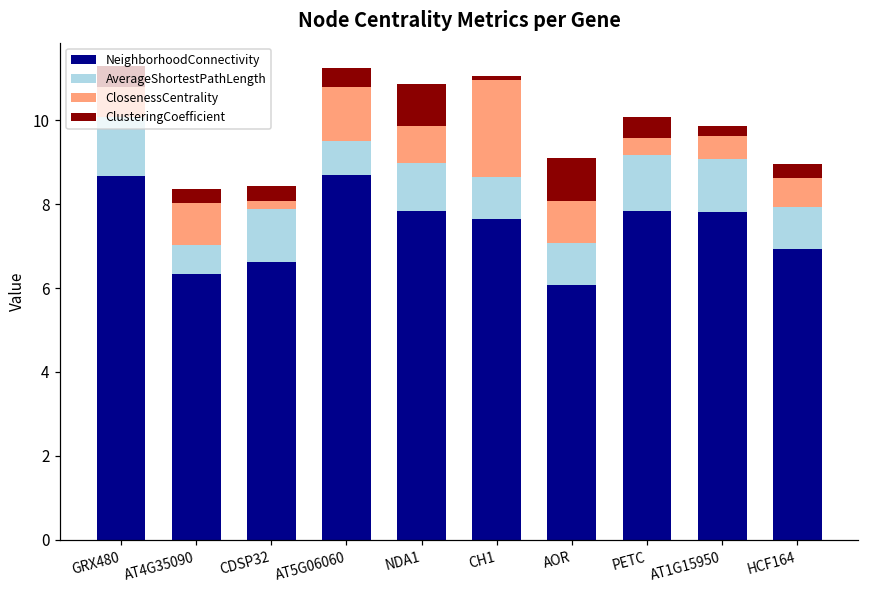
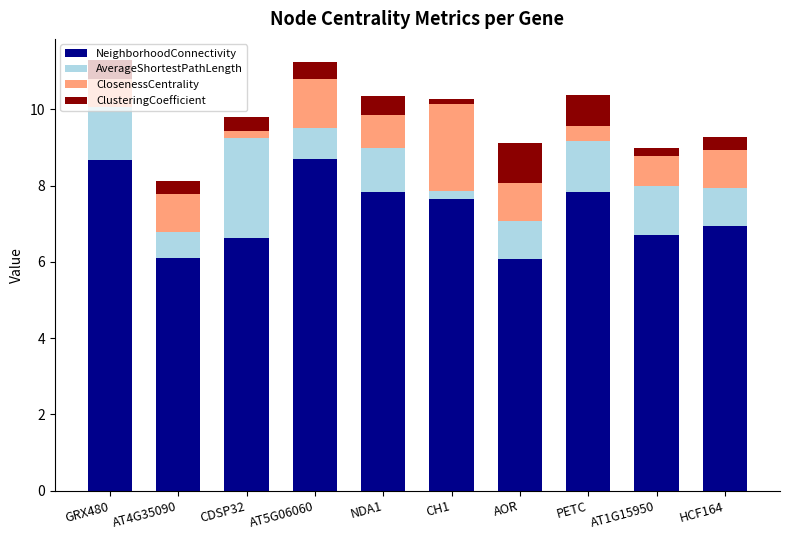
NeighborhoodConnectivity, AT4G35090: 6.3 -> 6.1
AverageShortestPathLength, CDSP32: 1.3 -> 2.6
ClusteringCoefficient, NDA1: 1.0 -> 0.5
AverageShortestPathLength, CH1: 1.0 -> 0.2
ClusteringCoefficient, PETC: 0.5 -> 0.8
NeighborhoodConnectivity, AT1G15950: 7.8 -> 6.7
ClosenessCentrality, AT1G15950: 0.5 -> 0.8
ClosenessCentrality, HCF164: 0.7 -> 1.0
